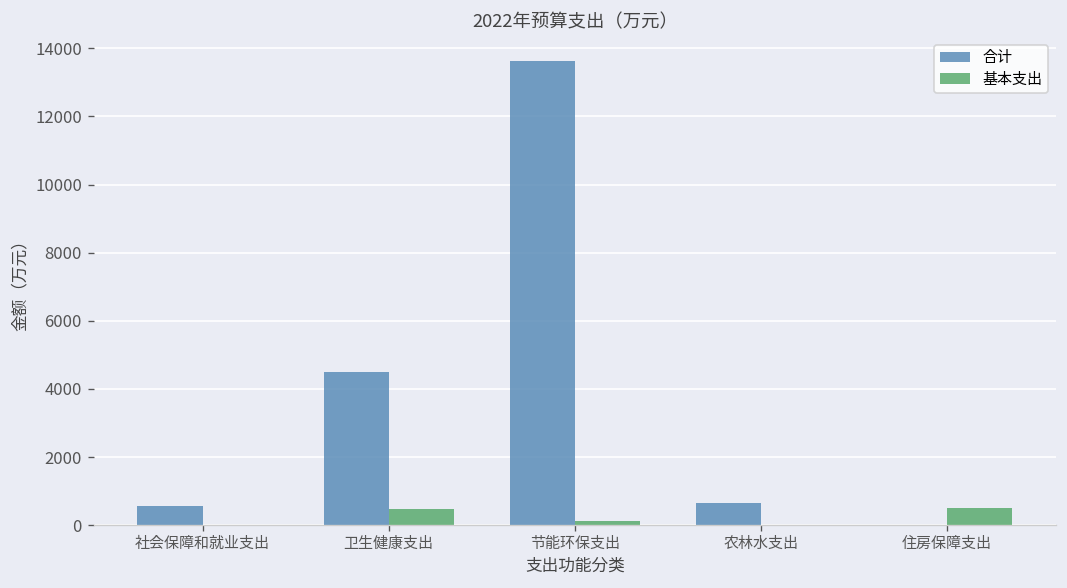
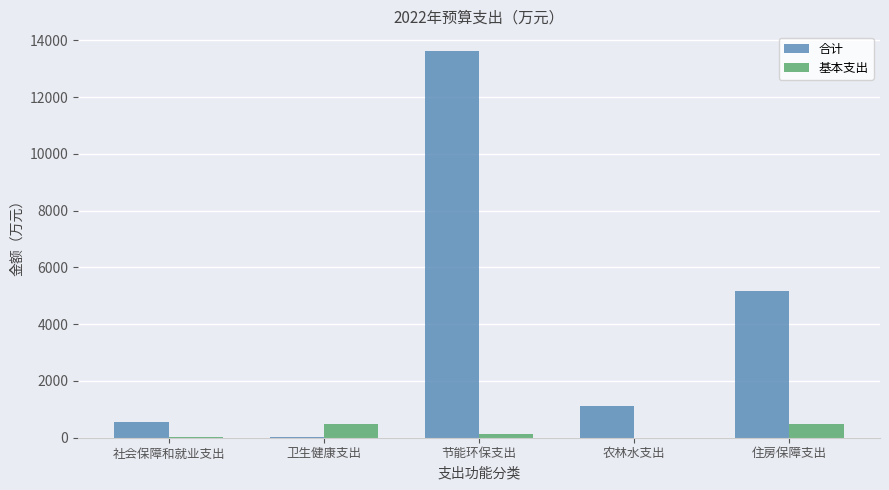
合计, 卫生健康支出: 4500 -> 0
合计, 农林水支出: 700 -> 1100
合计, 住房保障支出: 0 -> 5200
